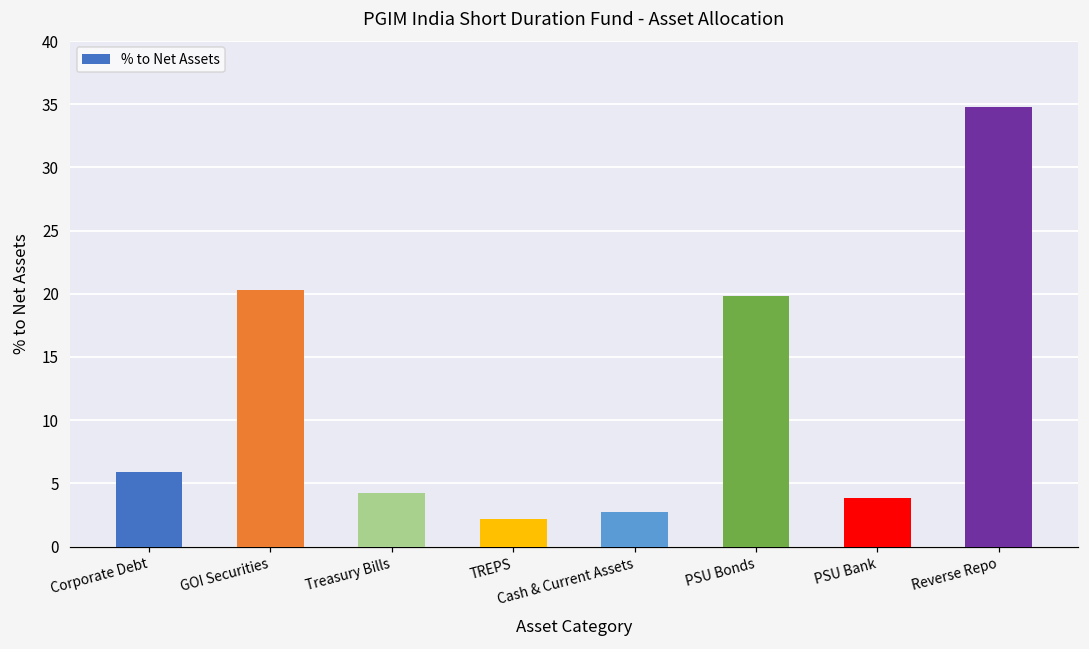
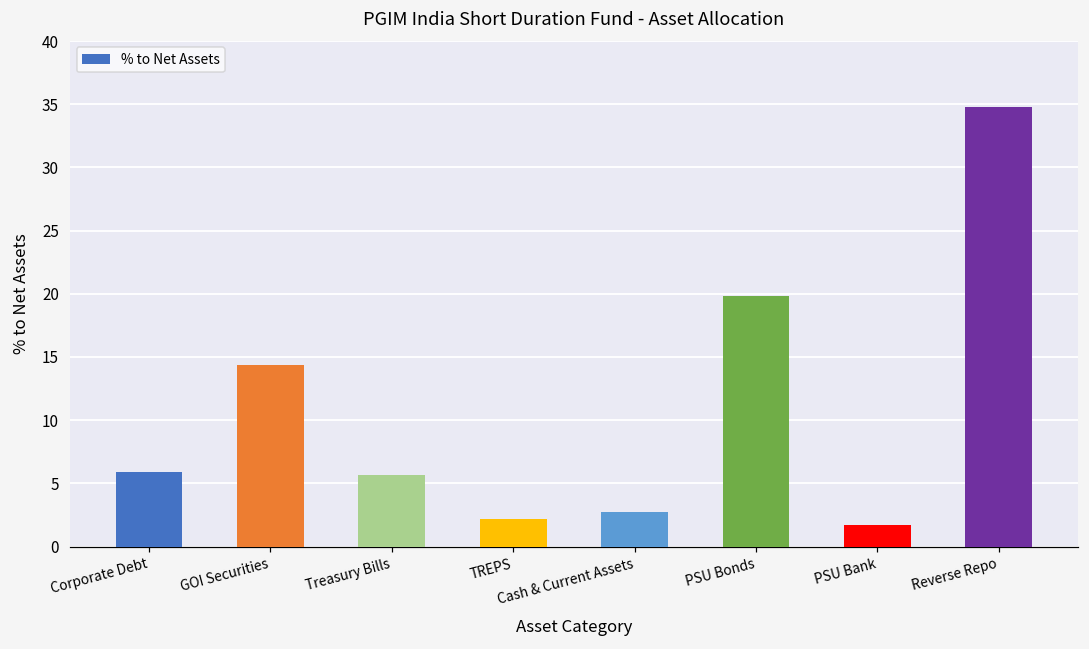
GOI Securities: 20.3 -> 14.4
Treasury Bills: 4.2 -> 5.6
PSU Bank: 3.8 -> 1.7
